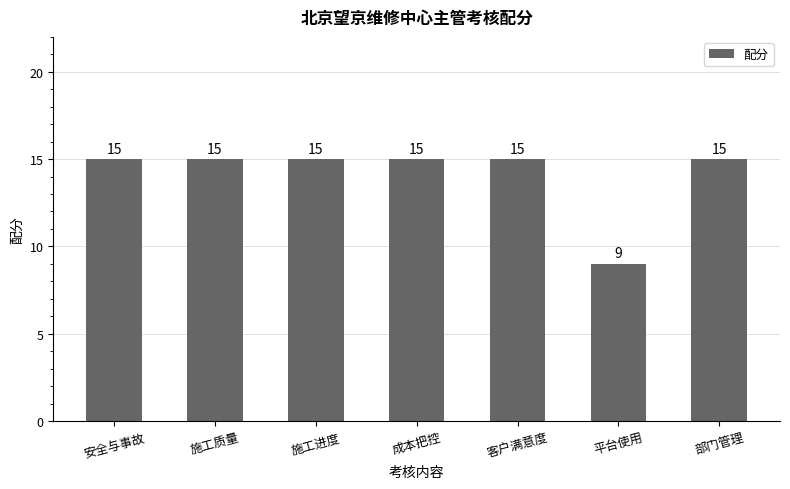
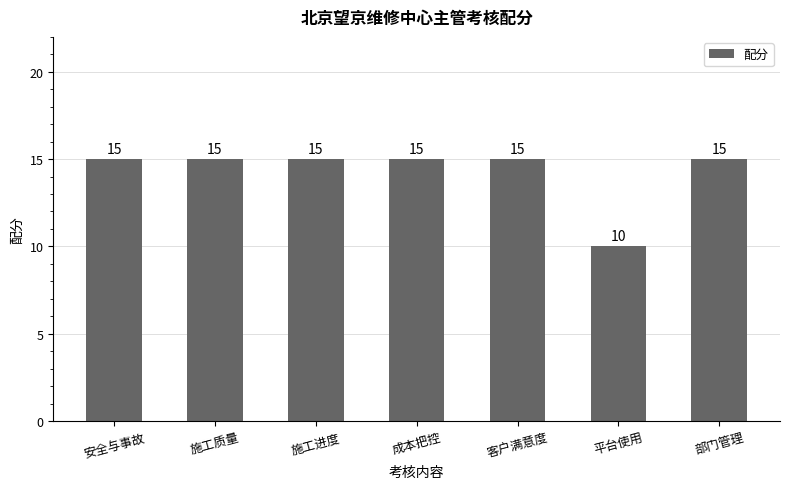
平台使用: 9 -> 10
